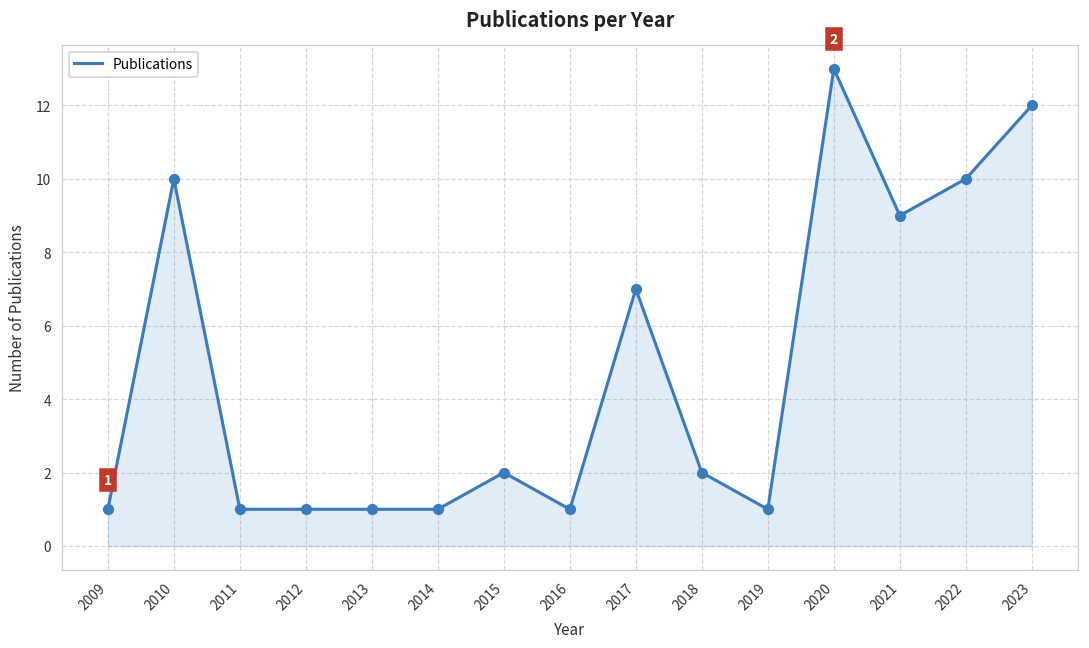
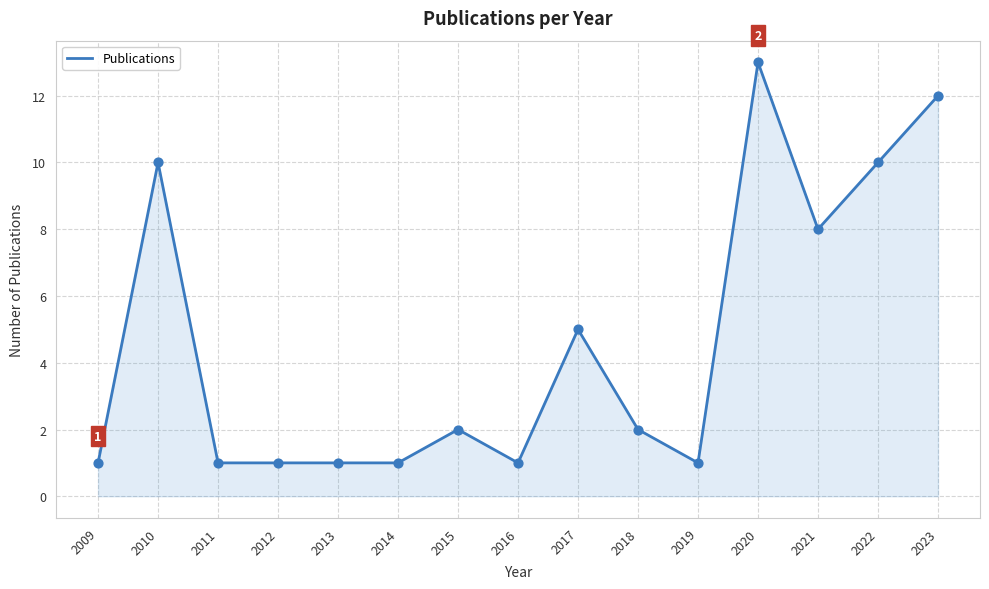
2017: 7 -> 5
2021: 9 -> 8
